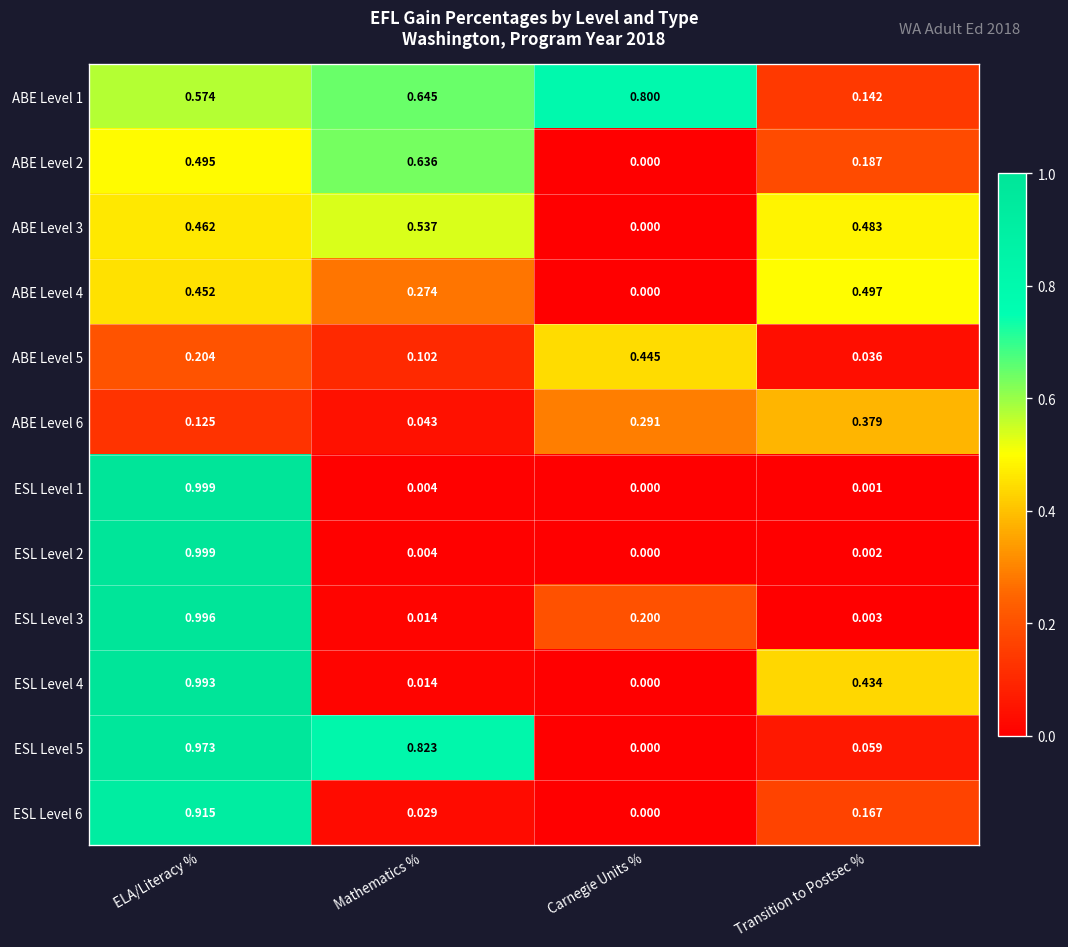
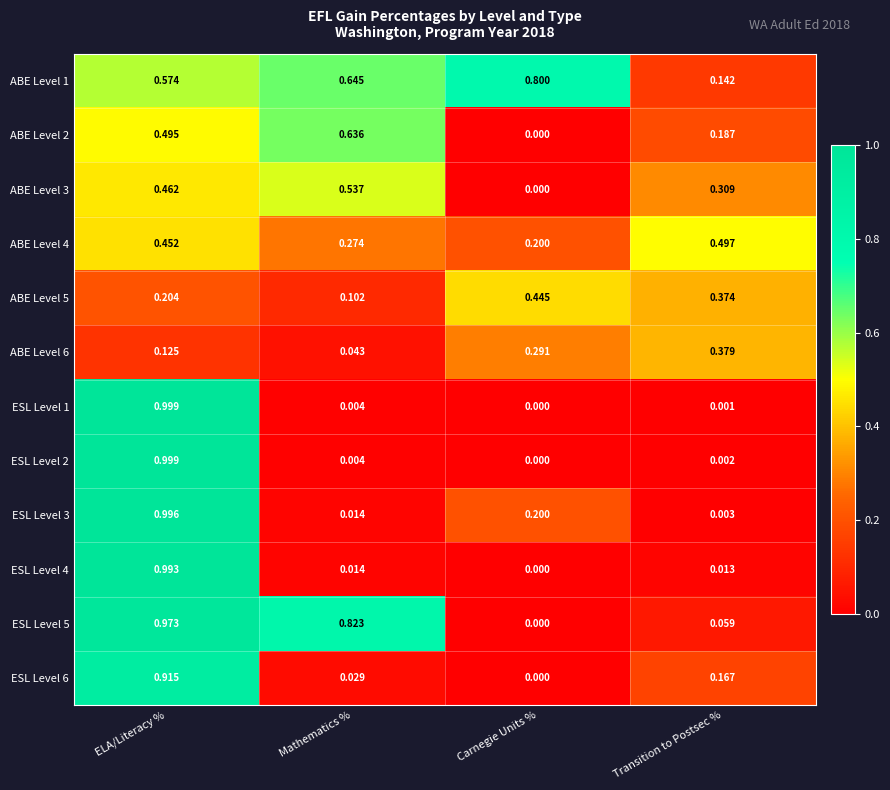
ABE Level 3, Transition to Postsec %: 0.483 -> 0.309
ABE Level 4, Carnegie Units %: 0.000 -> 0.200
ABE Level 5, Transition to Postsec %: 0.036 -> 0.374
ESL Level 4, Transition to Postsec %: 0.434 -> 0.013
